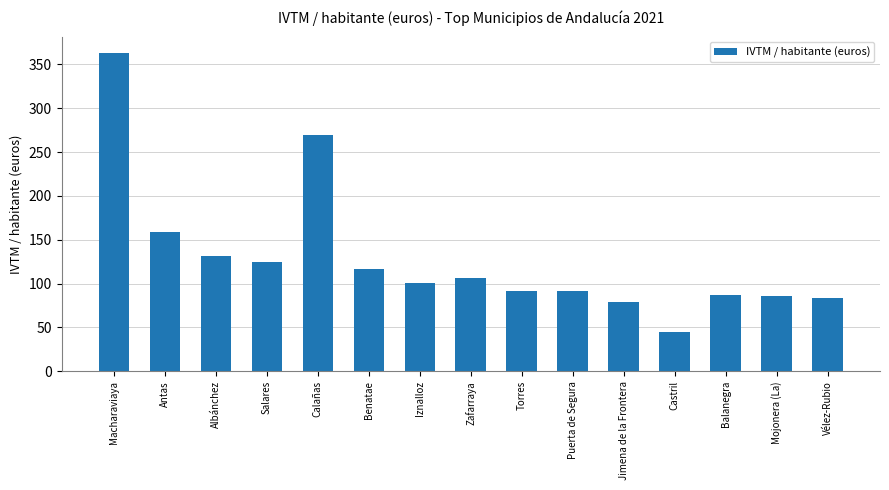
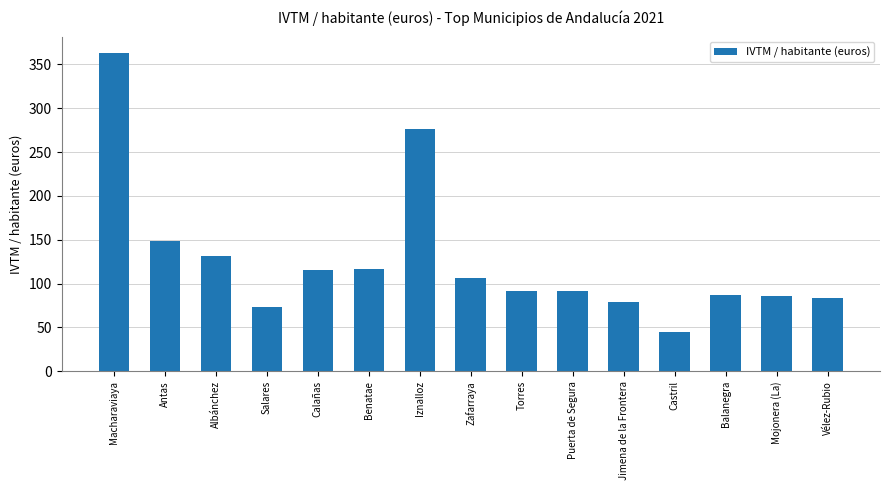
Antas: 160 -> 150
Salares: 120 -> 70
Calañas: 270 -> 120
Iznalloz: 100 -> 280
